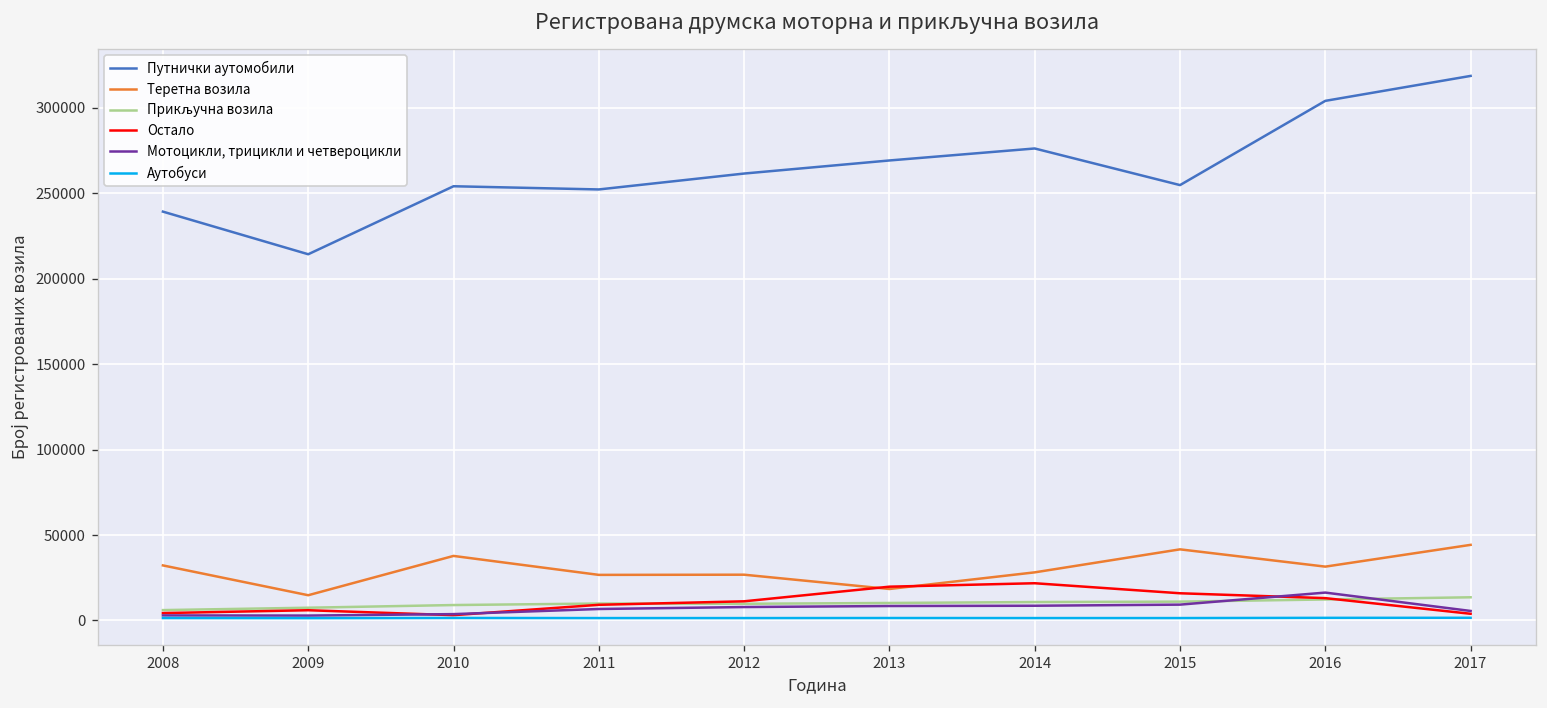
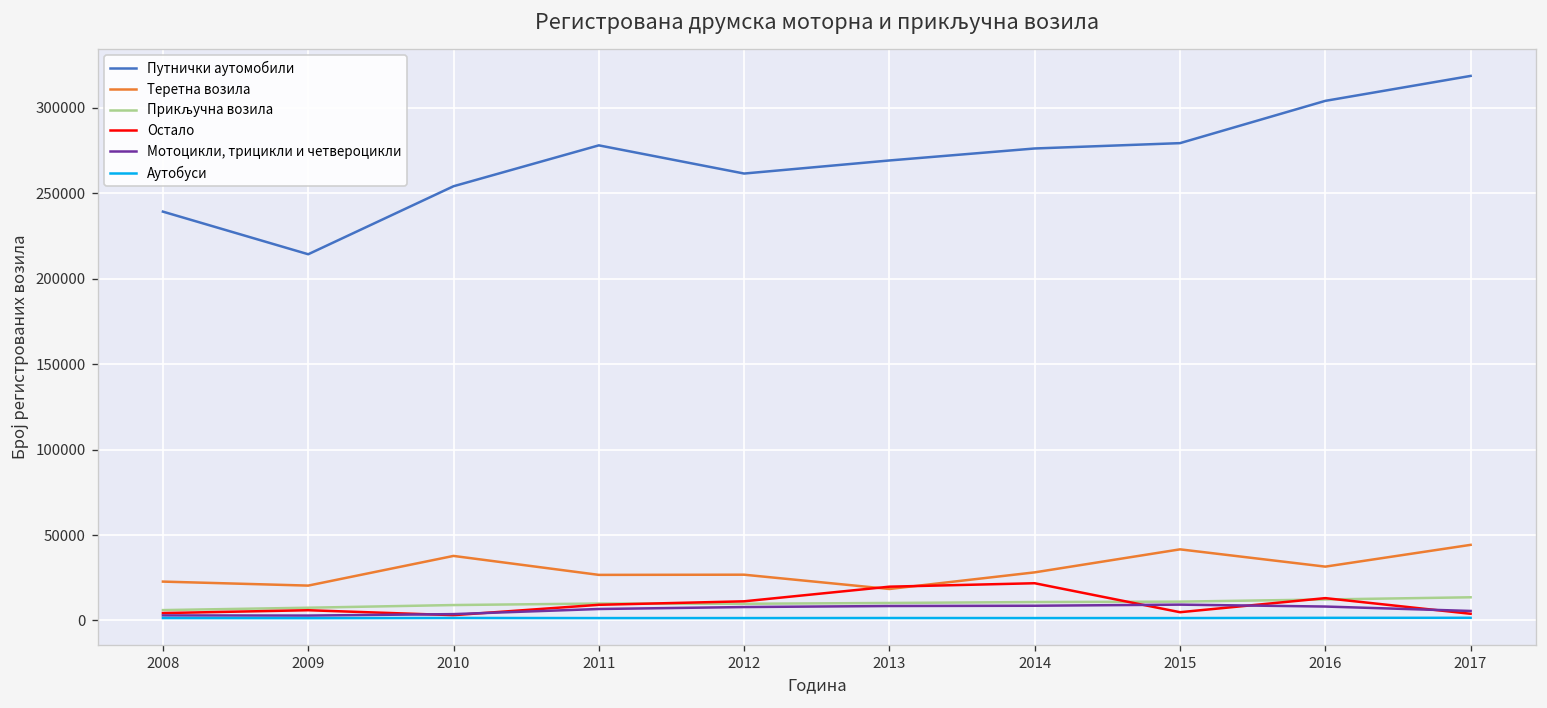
Теретна возила, 2008: 32000 -> 23000
Теретна возила, 2009: 15000 -> 20000
Путнички аутомобили, 2011: 252000 -> 278000
Путнички аутомобили, 2015: 255000 -> 279000
Остало, 2015: 16000 -> 5000
Мотоцикли, трицикли и четвероцикли, 2016: 16000 -> 8000
